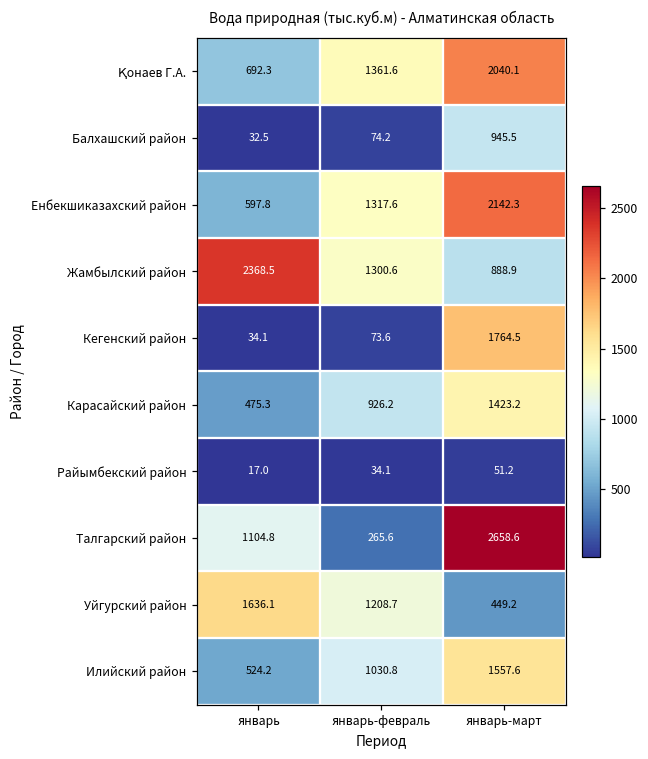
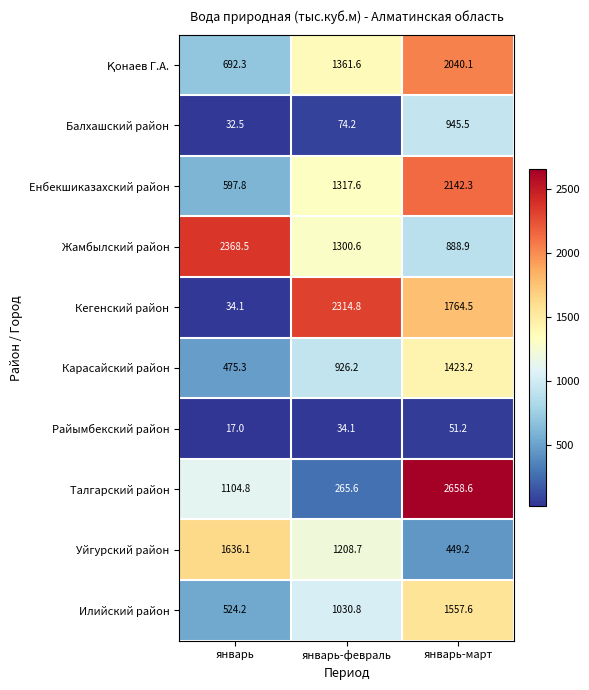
Кегенский район, январь-февраль: 73.6 -> 2314.8
